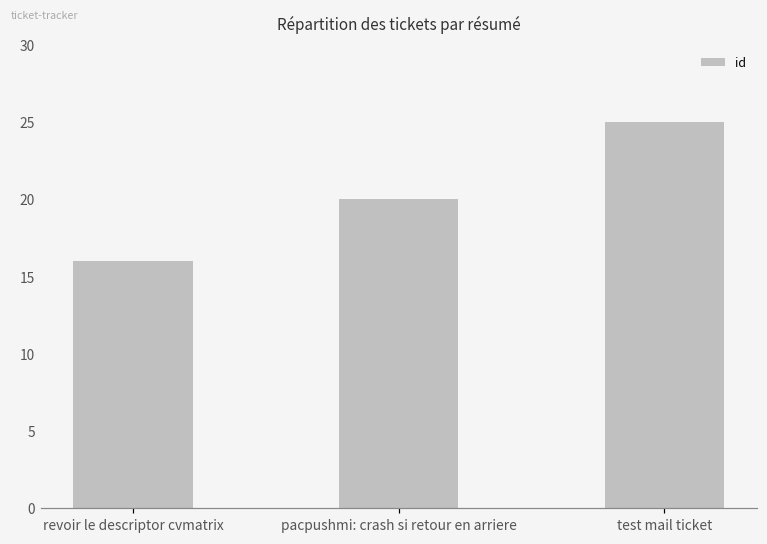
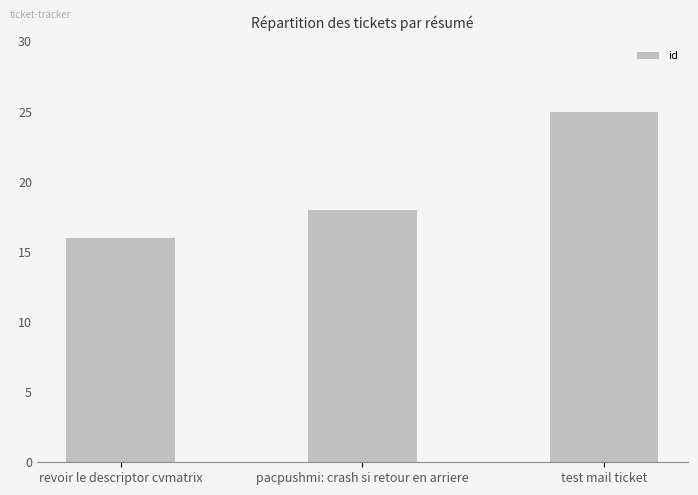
pacpushmi: crash si retour en arriere: 20 -> 18
